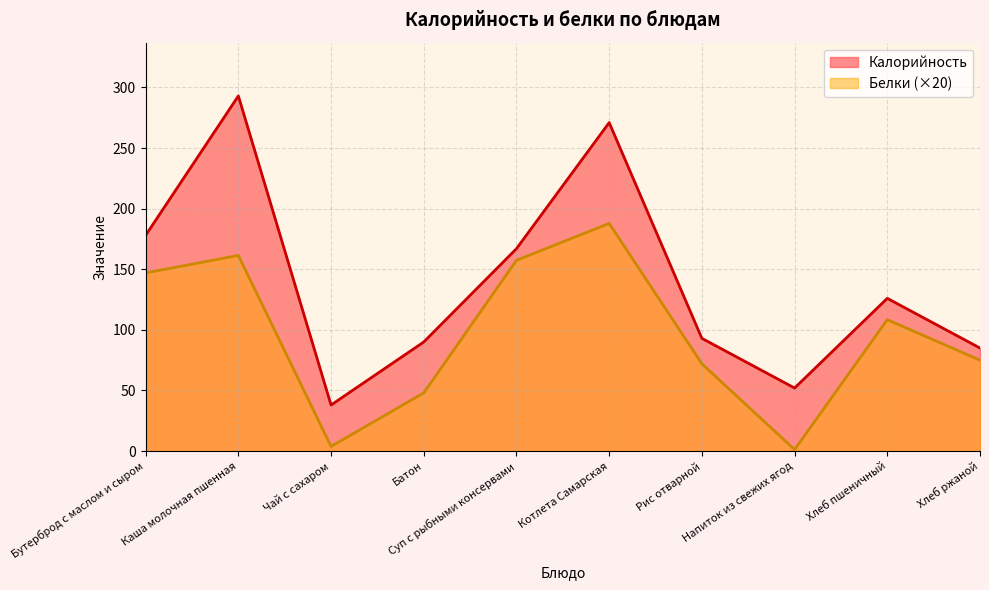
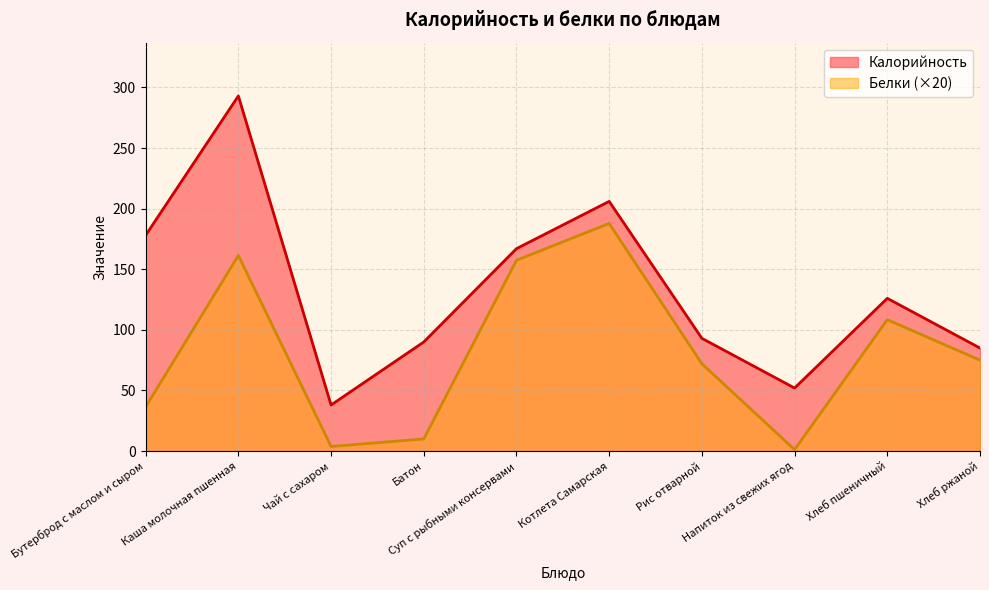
Белки (×20), Бутерброд с маслом и сыром: 147 -> 36
Белки (×20), Батон: 48 -> 10
Калорийность, Котлета Самарская: 271 -> 206
